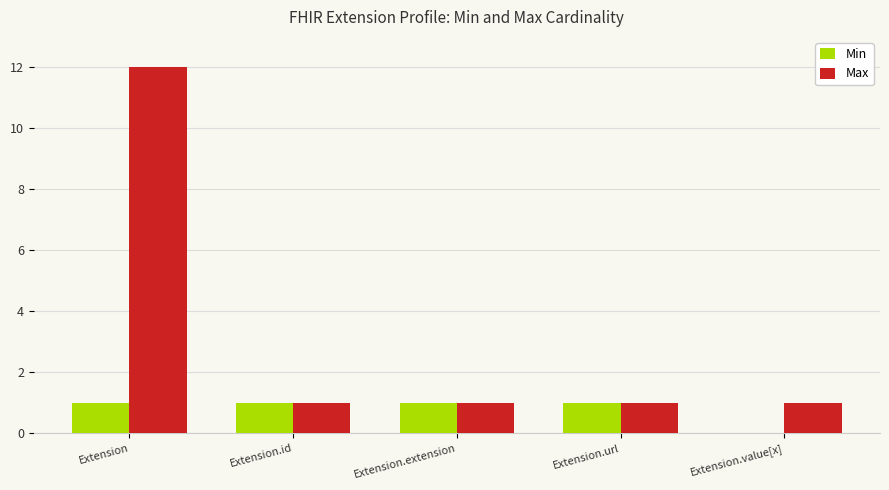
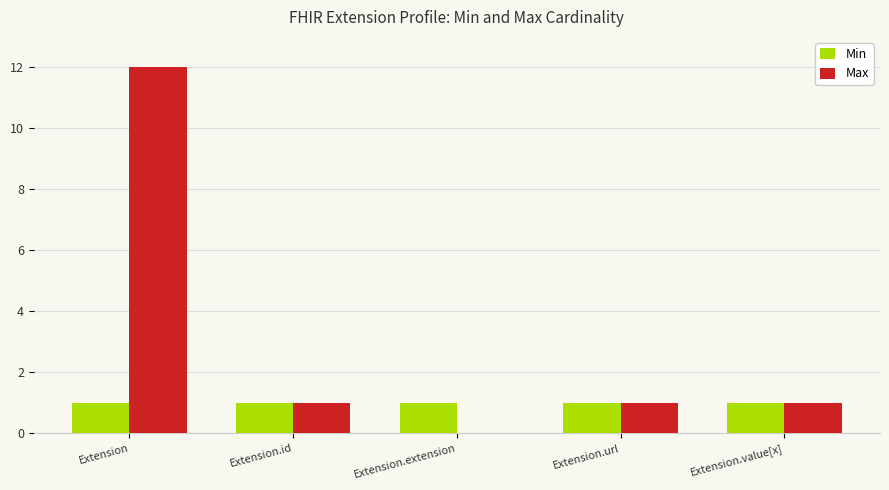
Max, Extension.extension: 1 -> 0
Min, Extension.value[x]: 0 -> 1
